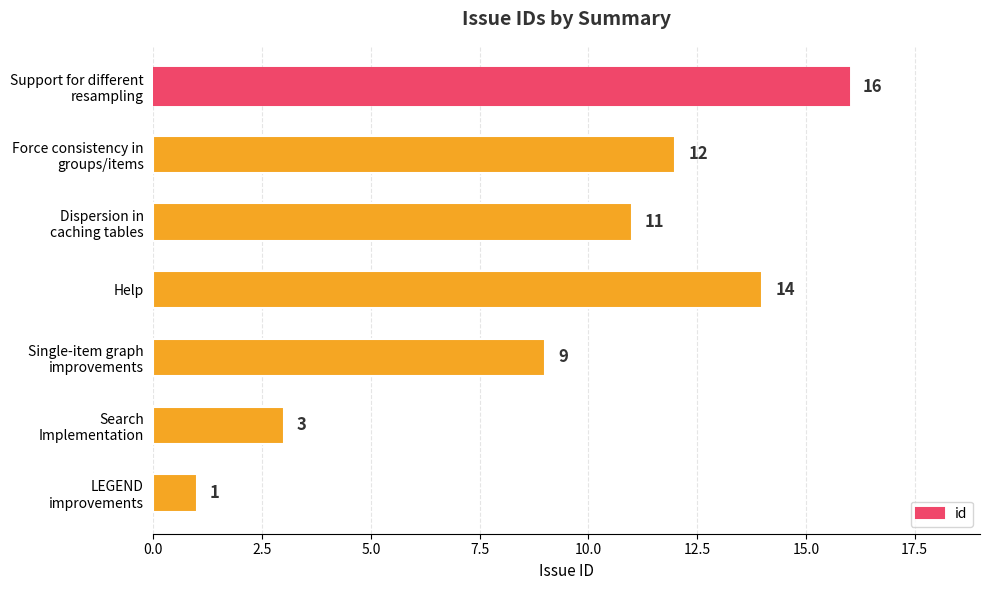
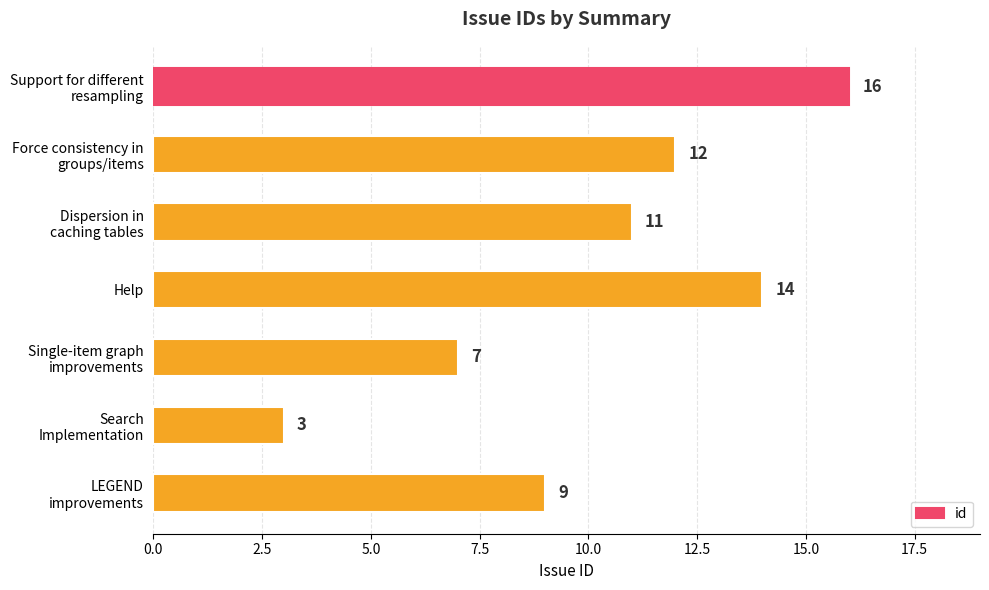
Single-item graph improvements: 9 -> 7
LEGEND improvements: 1 -> 9
